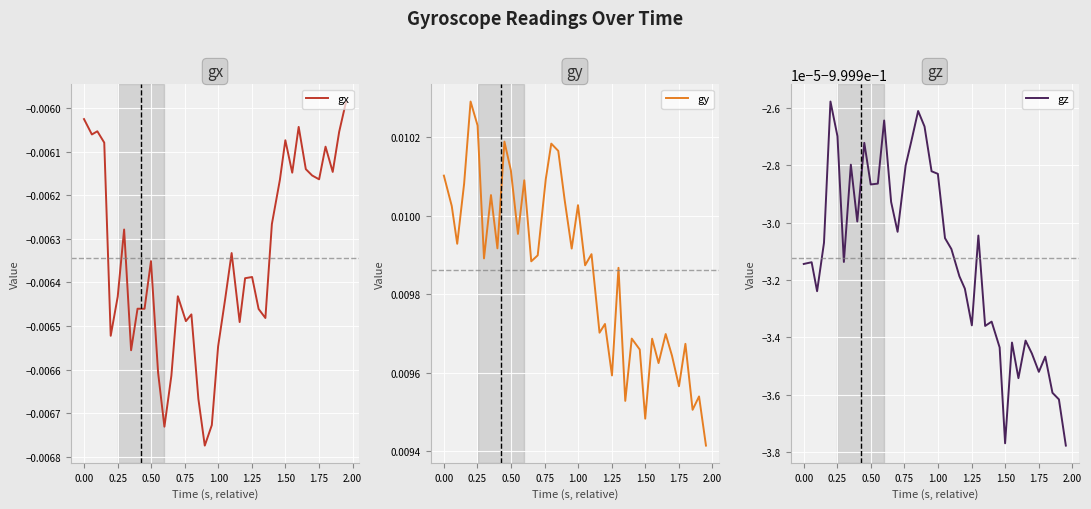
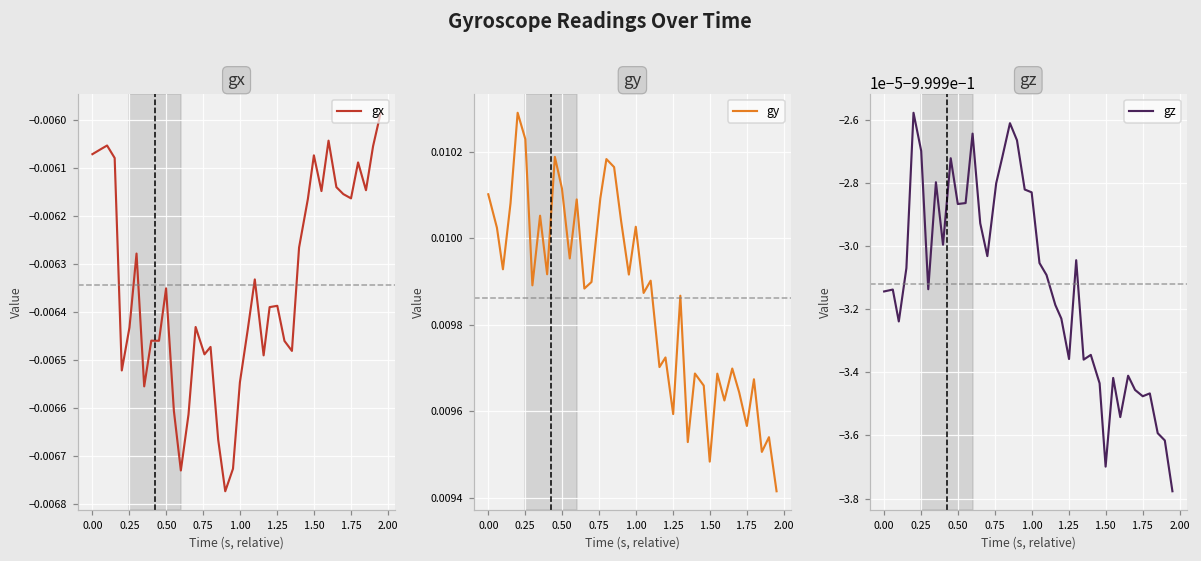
gx, 0.00: -0.00603 -> -0.00607
gz, 1.50: -0.9999377 -> -0.9999370
gz, 1.75: -0.9999352 -> -0.9999348
